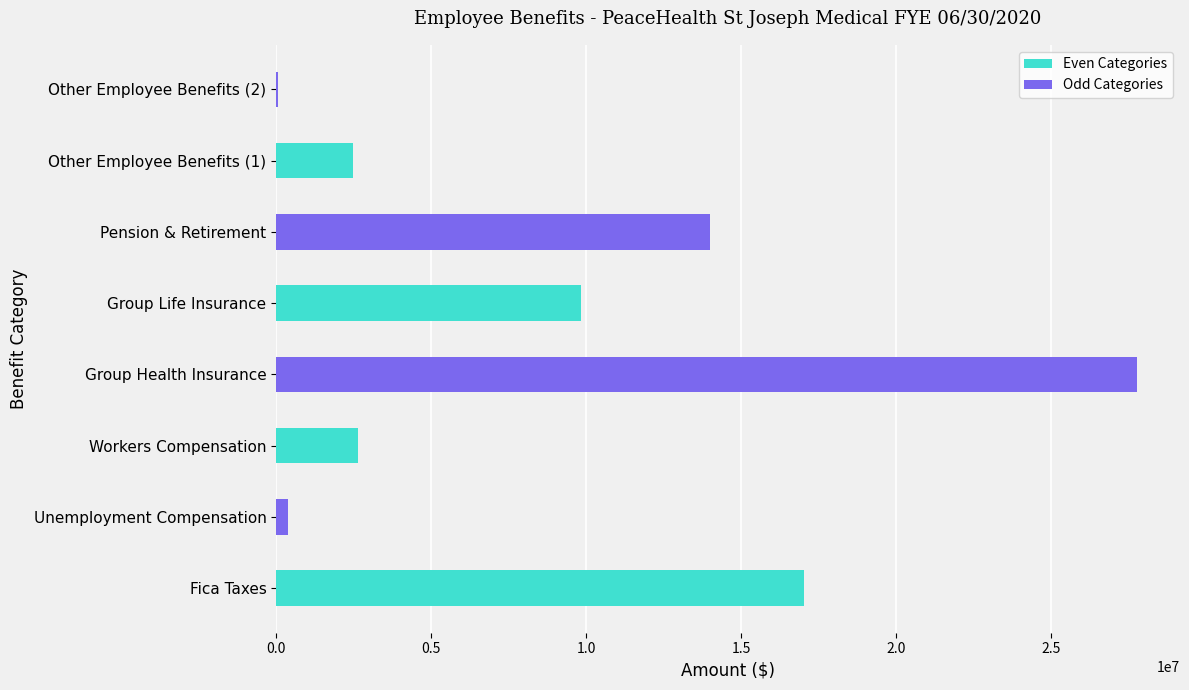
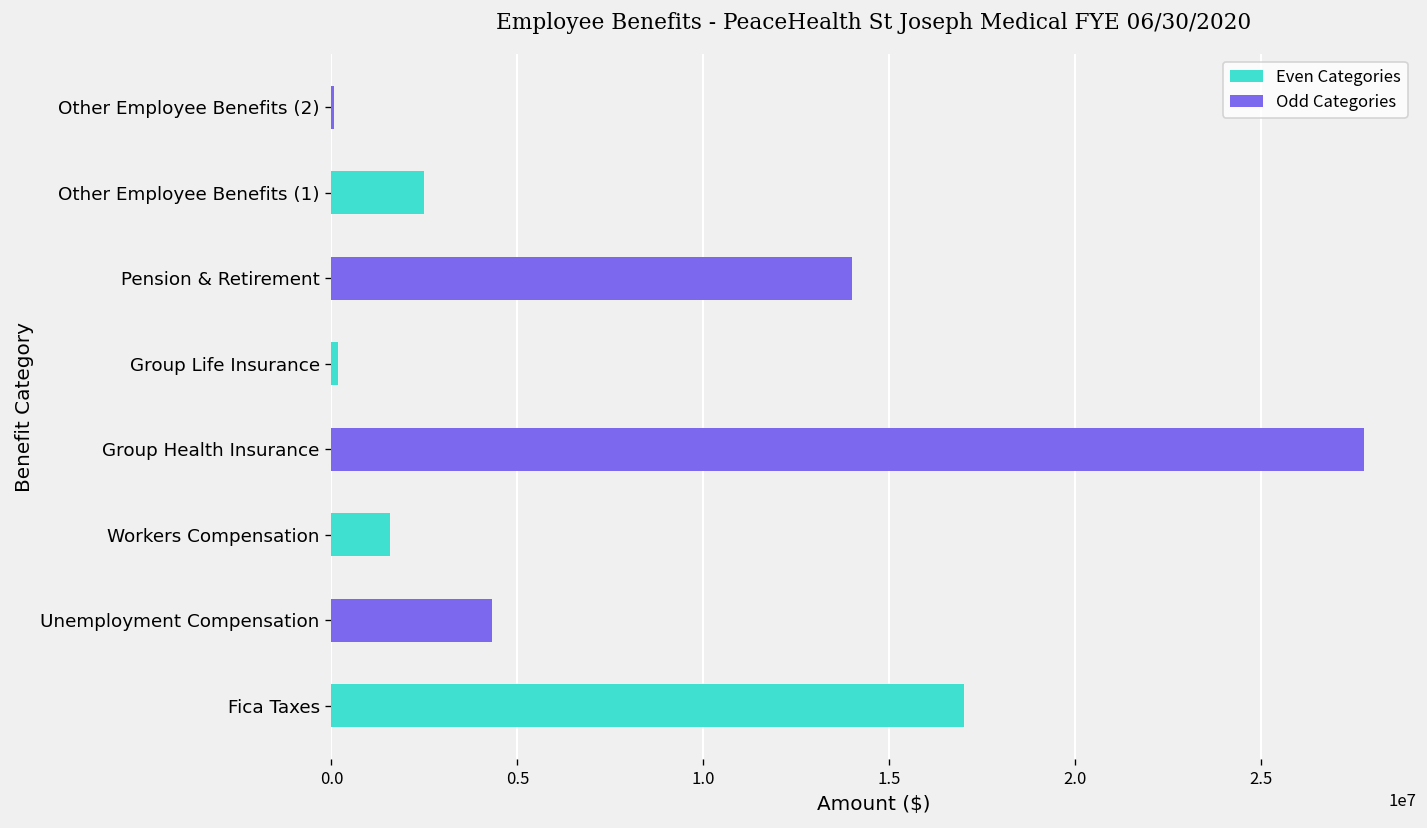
Group Life Insurance: 9800000 -> 200000
Workers Compensation: 2600000 -> 1600000
Unemployment Compensation: 400000 -> 4300000
